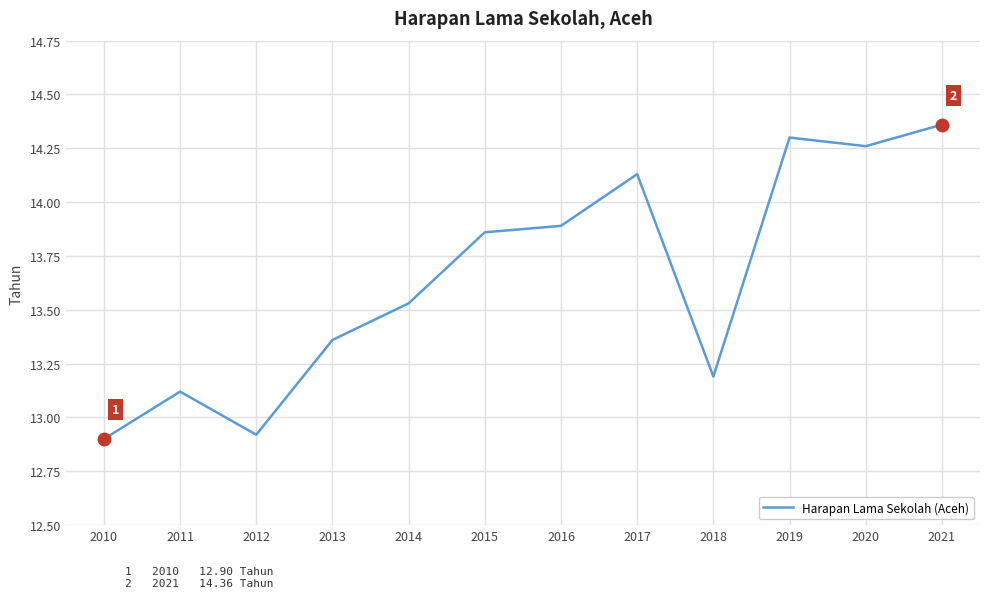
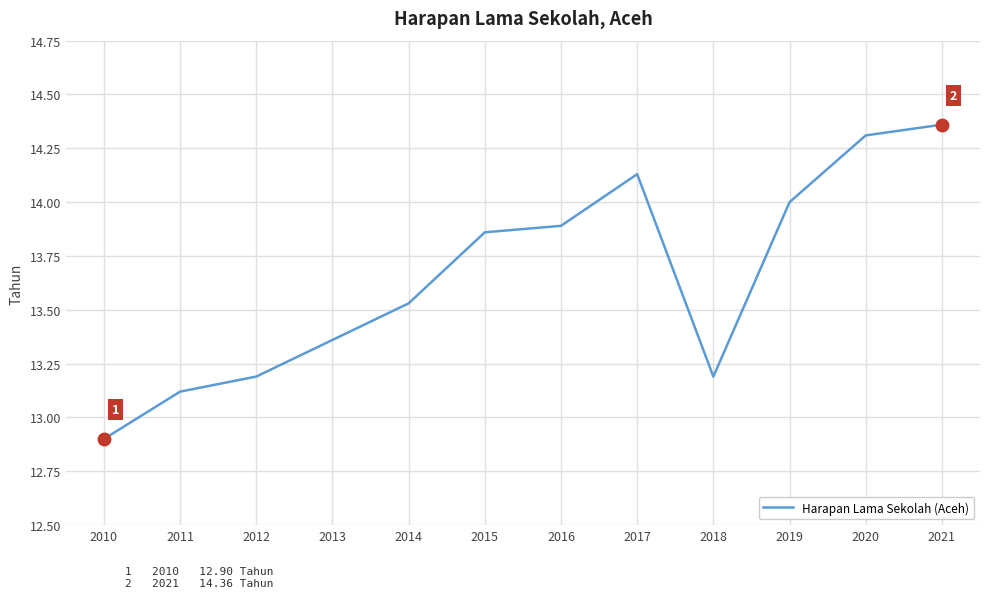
Harapan Lama Sekolah (Aceh), 2012: 12.92 -> 13.19
Harapan Lama Sekolah (Aceh), 2019: 14.3 -> 14.0
Harapan Lama Sekolah (Aceh), 2020: 14.26 -> 14.31
